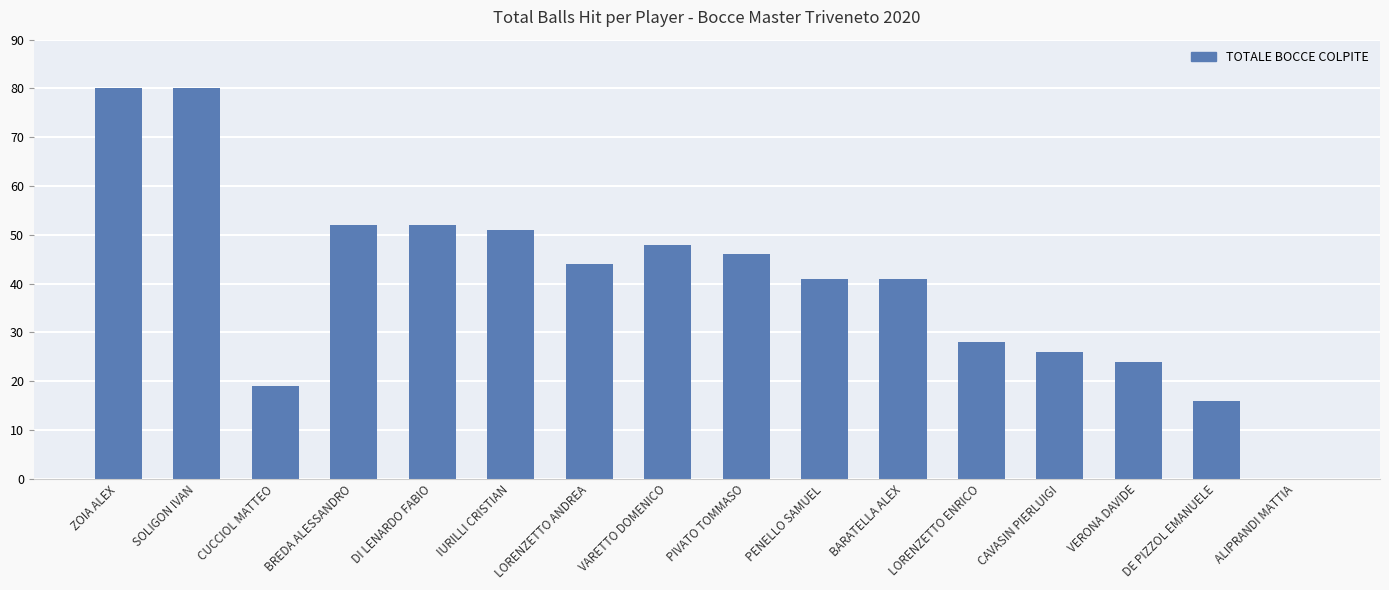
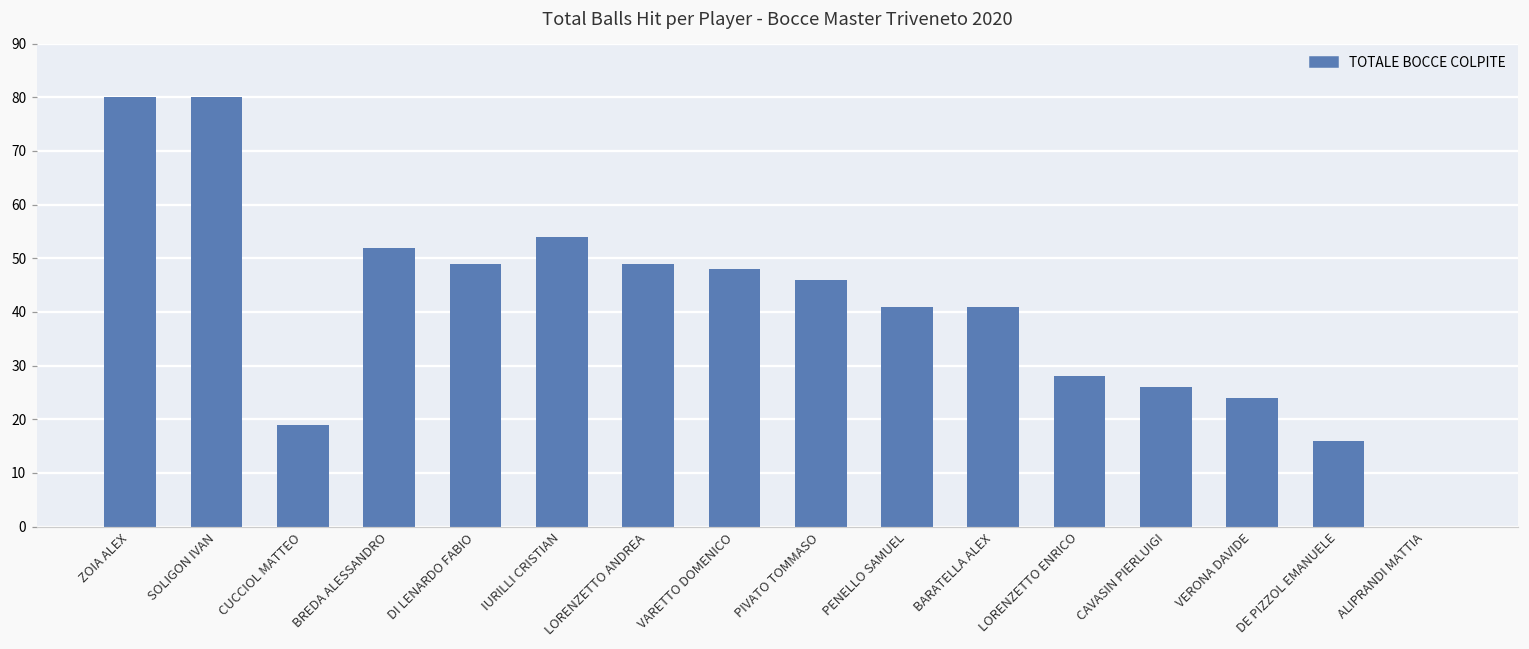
DI LENARDO FABIO: 52 -> 49
IURILLI CRISTIAN: 51 -> 54
LORENZETTO ANDREA: 44 -> 49
